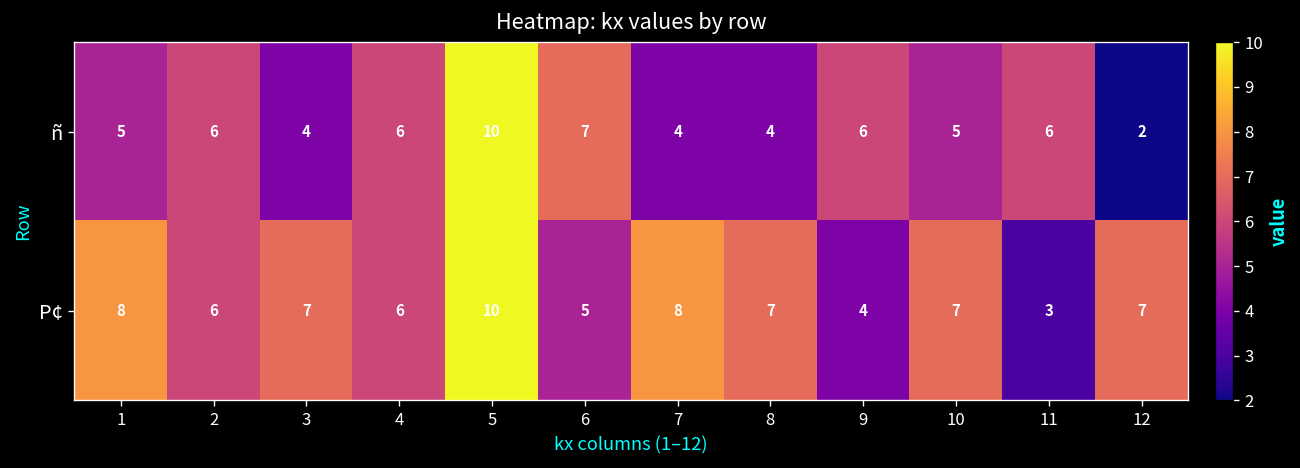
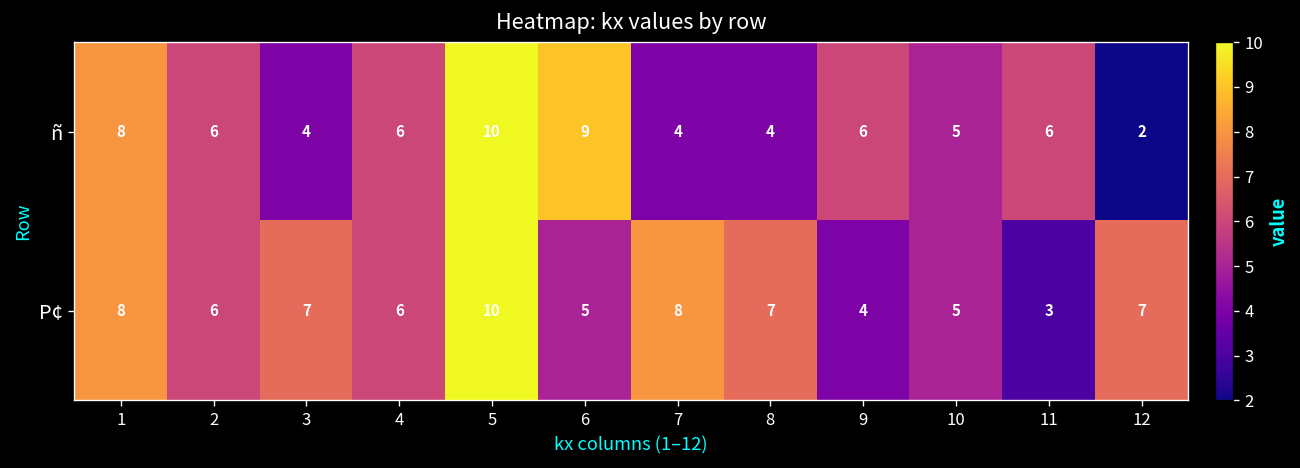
ñ, 1: 5 -> 8
ñ, 6: 7 -> 9
P¢, 10: 7 -> 5
